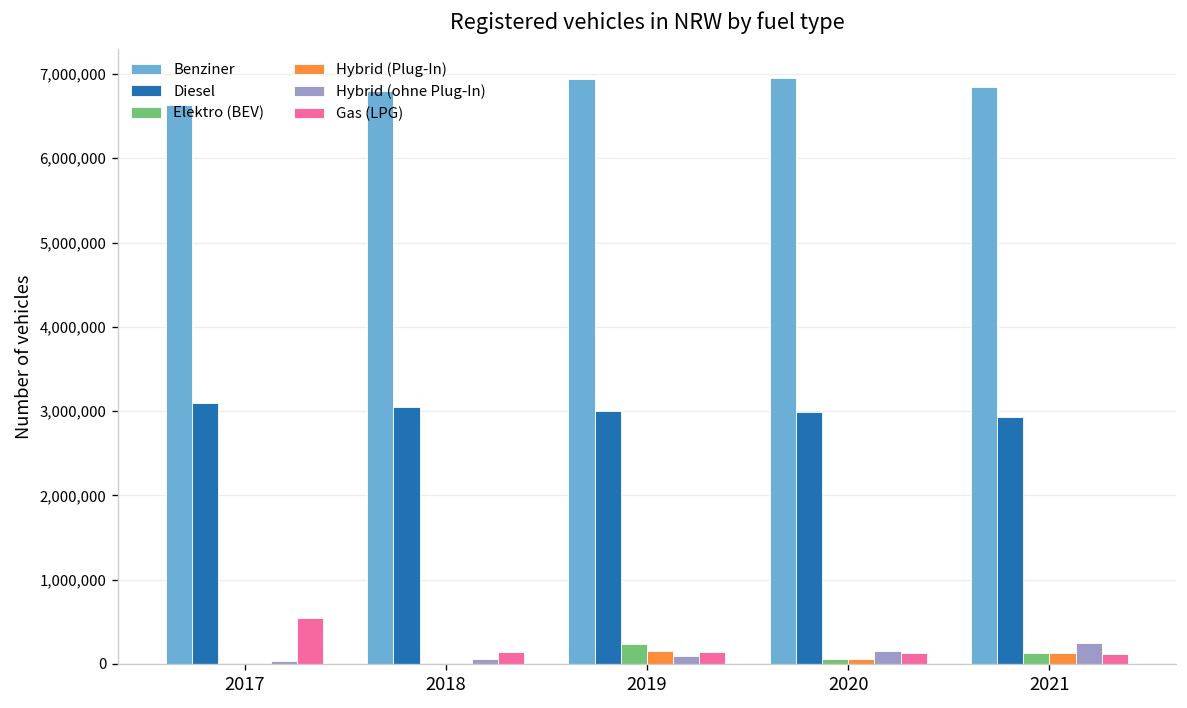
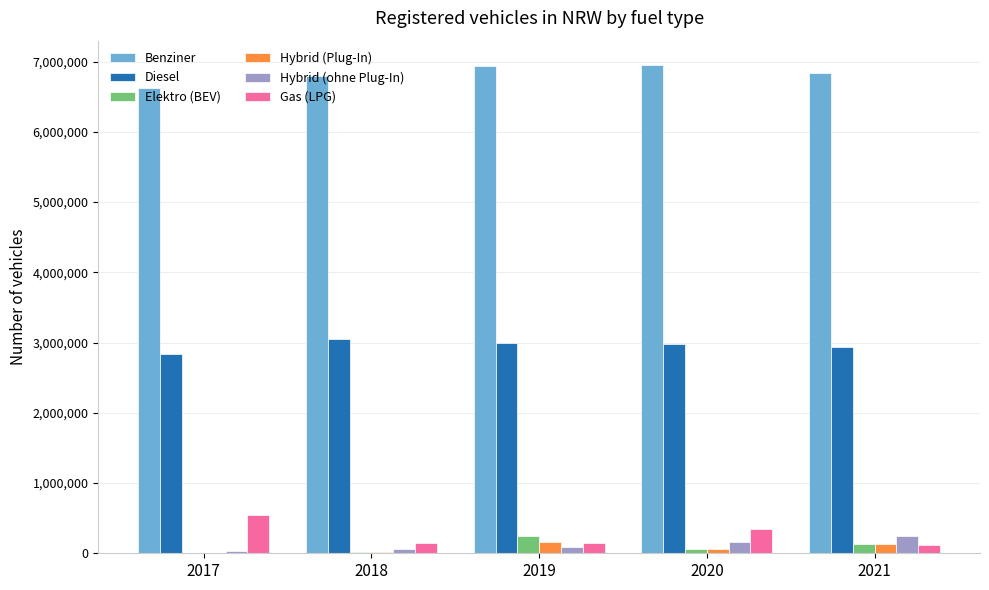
Diesel, 2017: 3,100,000 -> 2,800,000
Gas (LPG), 2020: 100,000 -> 300,000
